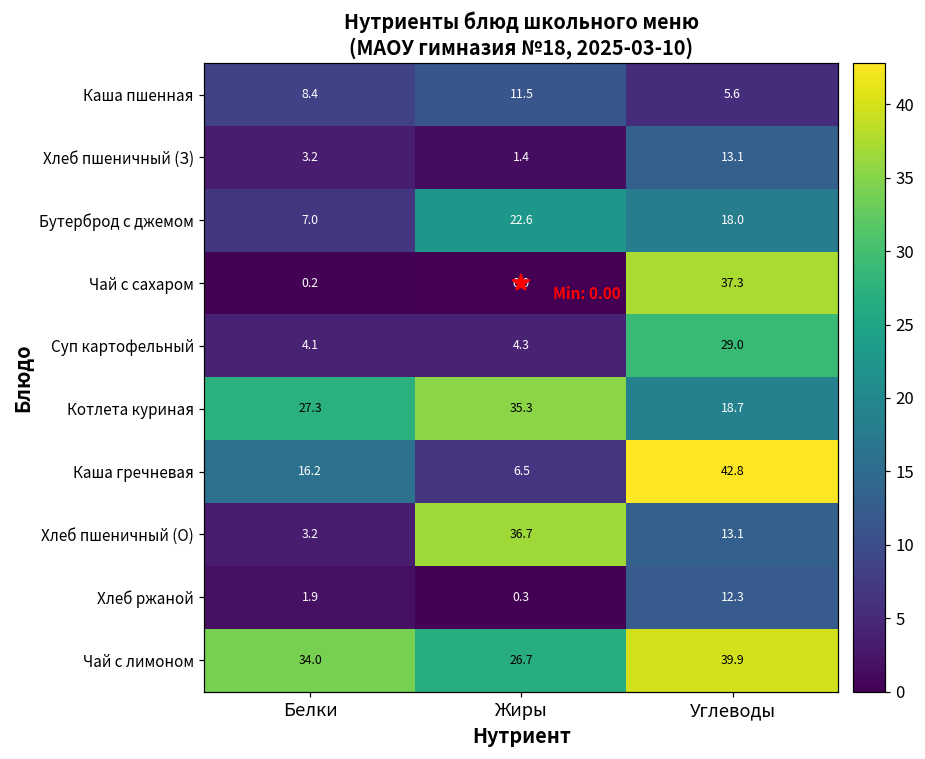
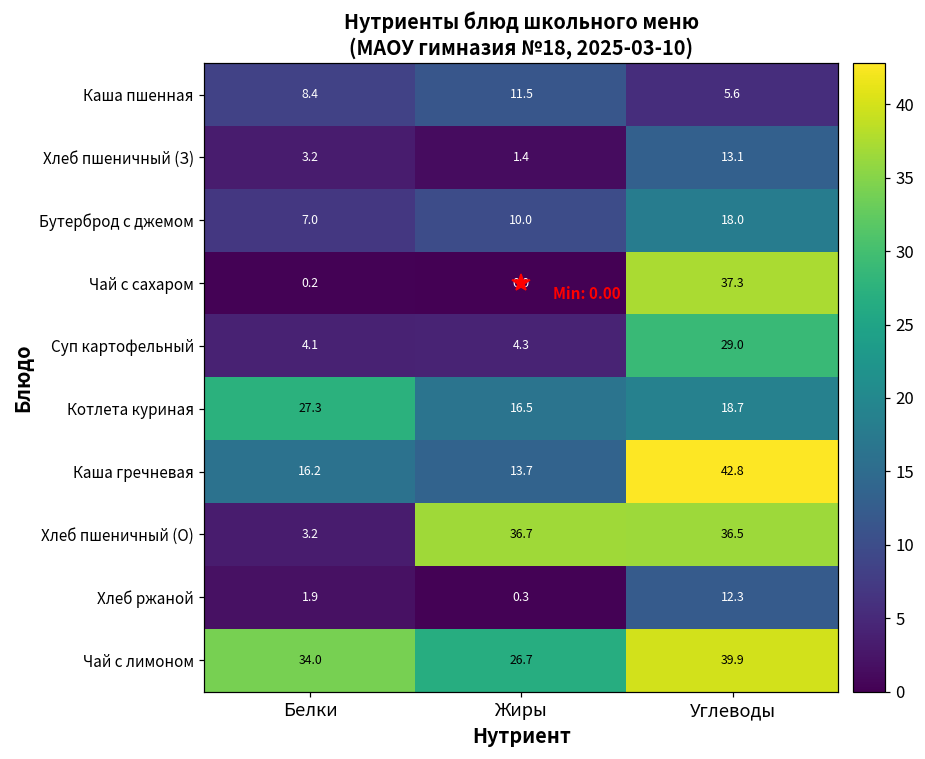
Бутерброд с джемом, Жиры: 22.6 -> 10.0
Котлета куриная, Жиры: 35.3 -> 16.5
Каша гречневая, Жиры: 6.5 -> 13.7
Хлеб пшеничный (О), Углеводы: 13.1 -> 36.5
